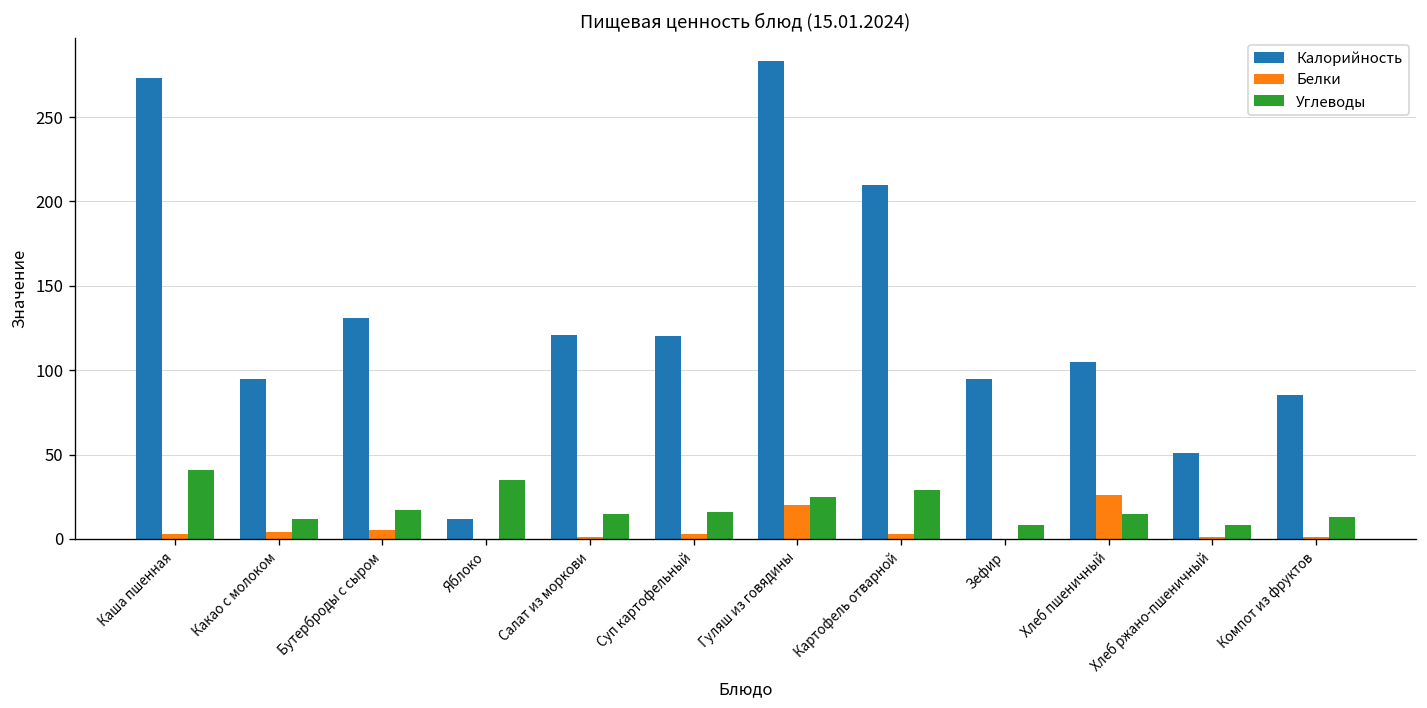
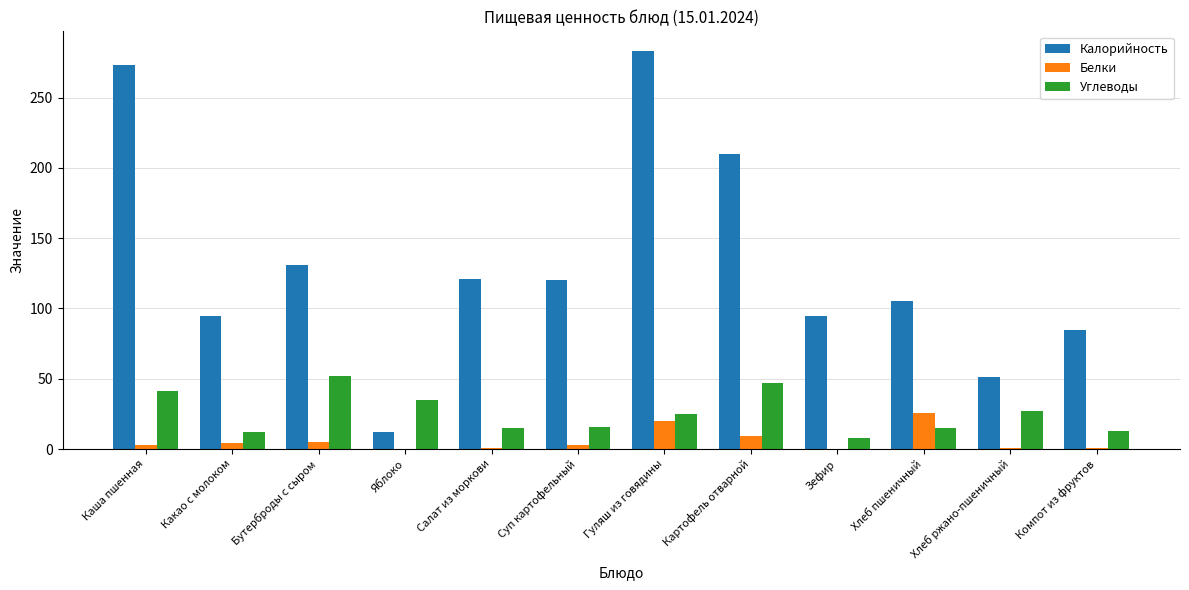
Углеводы, Бутерброды с сыром: 17 -> 52
Белки, Картофель отварной: 3 -> 9
Углеводы, Картофель отварной: 29 -> 47
Углеводы, Хлеб ржано-пшеничный: 8 -> 27
